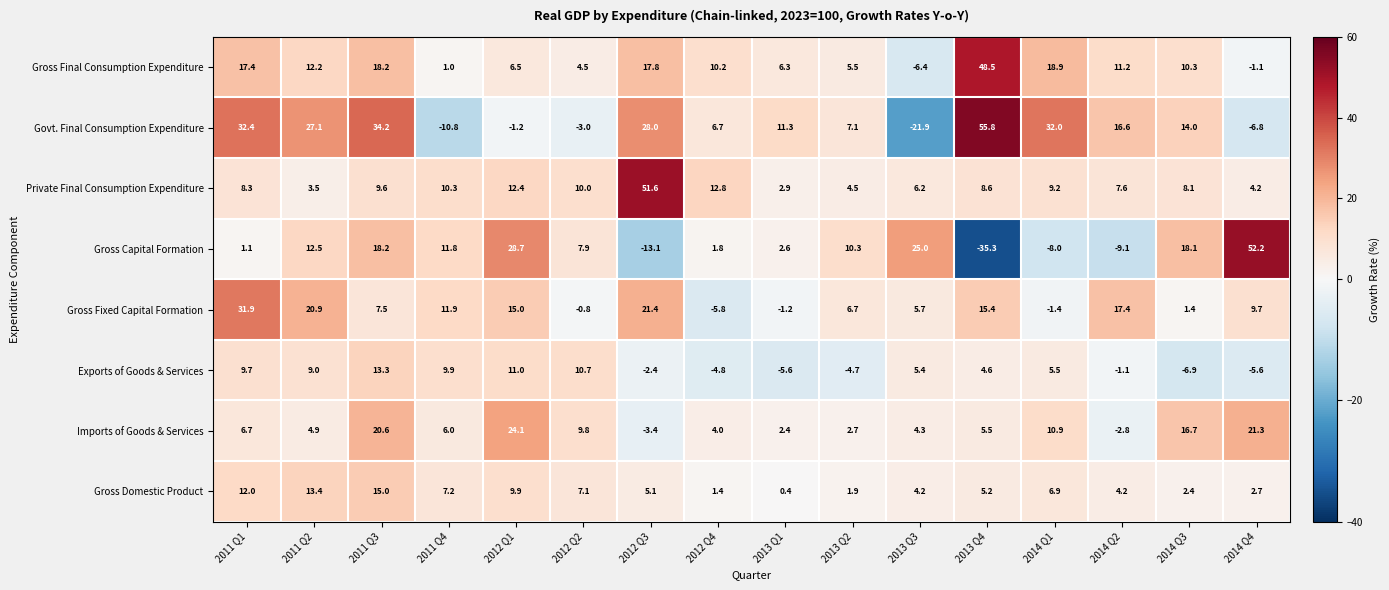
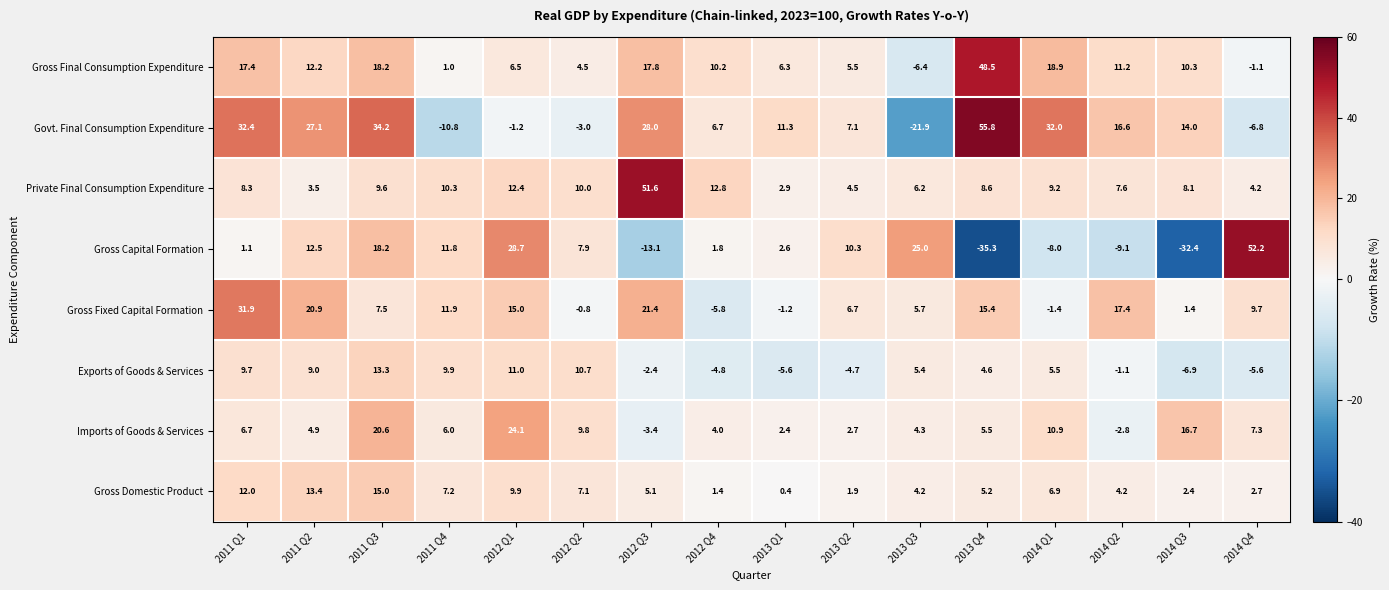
Gross Capital Formation, 2014 Q3: 18.1 -> -32.4
Imports of Goods & Services, 2014 Q4: 21.3 -> 7.3
